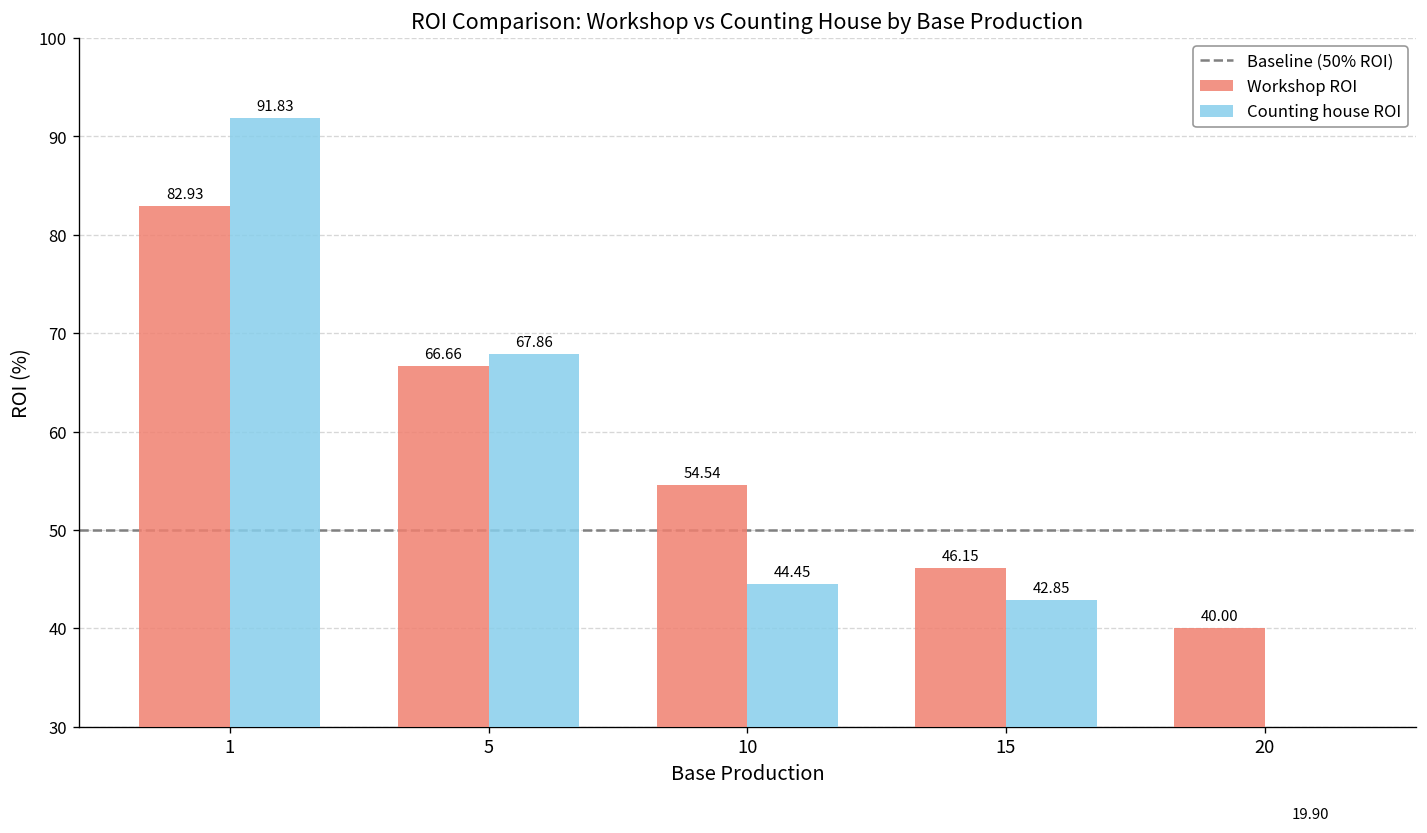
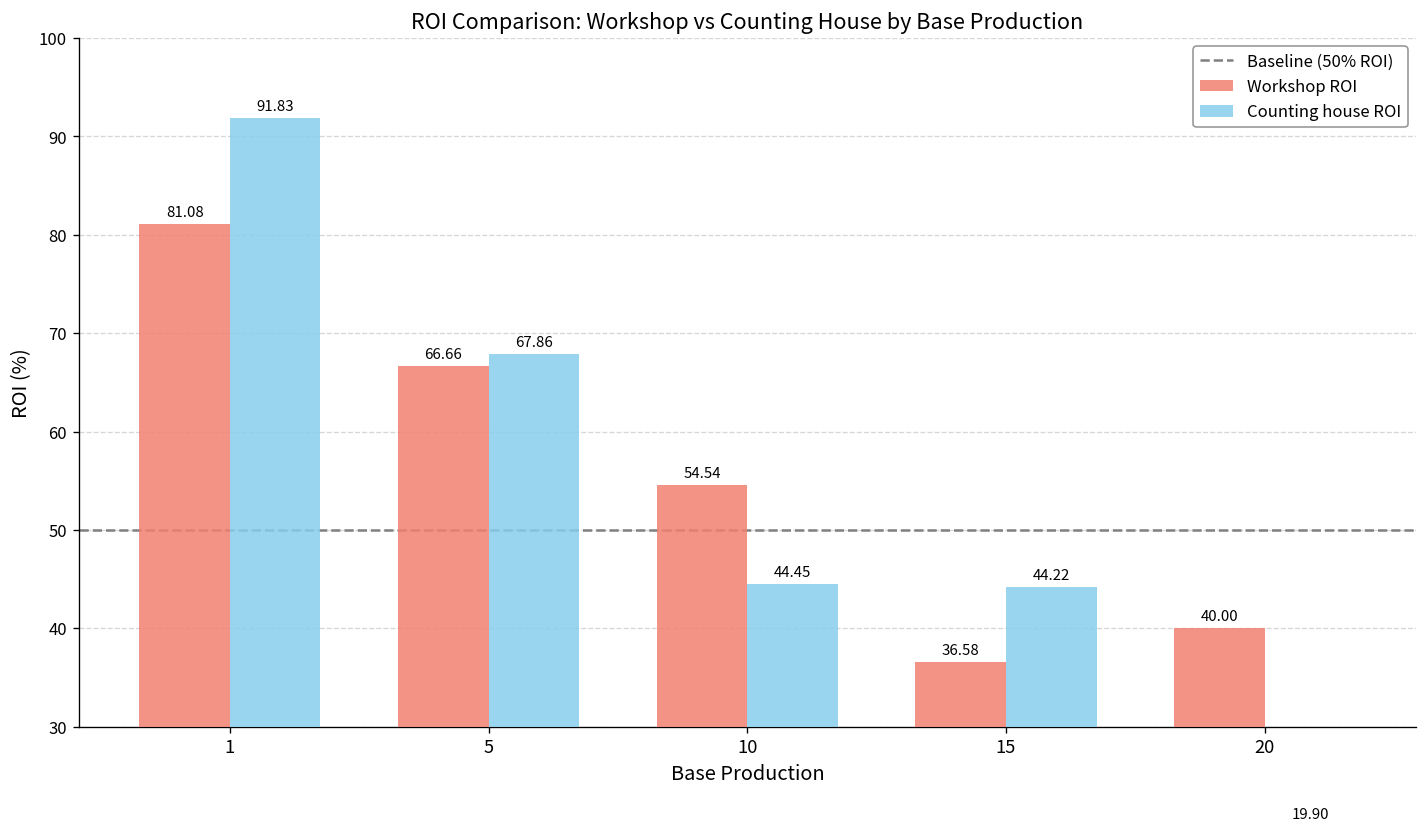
Workshop ROI, 1: 82.93 -> 81.08
Workshop ROI, 15: 46.15 -> 36.58
Counting house ROI, 15: 42.85 -> 44.22
